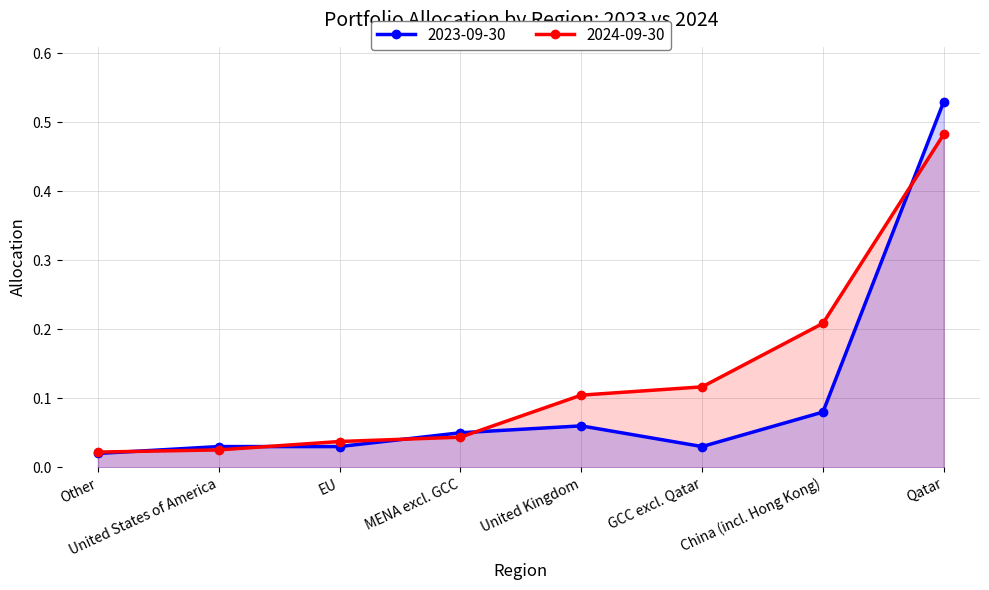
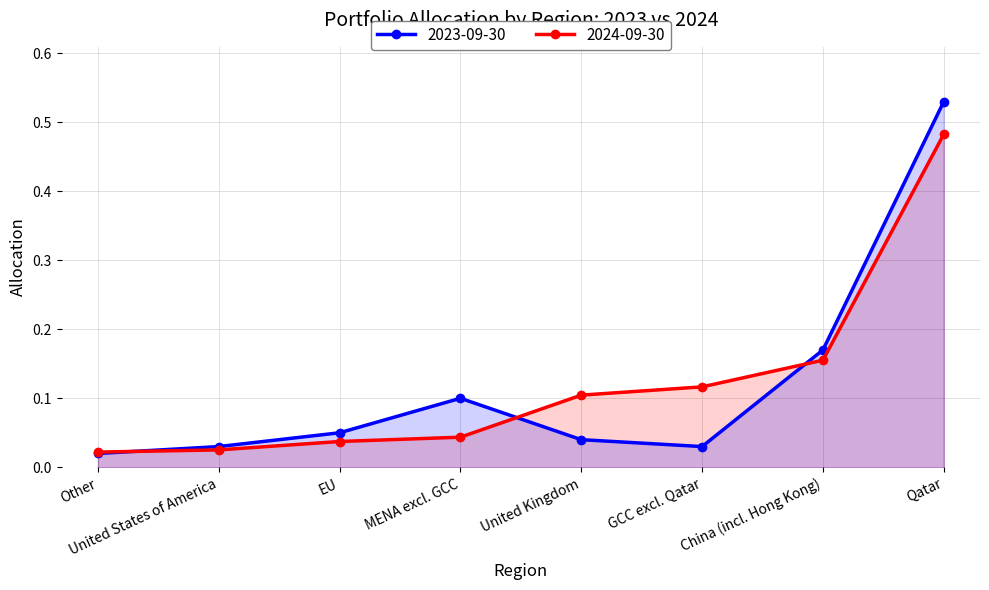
2023-09-30, EU: 0.03 -> 0.05
2023-09-30, MENA excl. GCC: 0.05 -> 0.10
2023-09-30, United Kingdom: 0.06 -> 0.04
2023-09-30, China (incl. Hong Kong): 0.08 -> 0.17
2024-09-30, China (incl. Hong Kong): 0.21 -> 0.16
